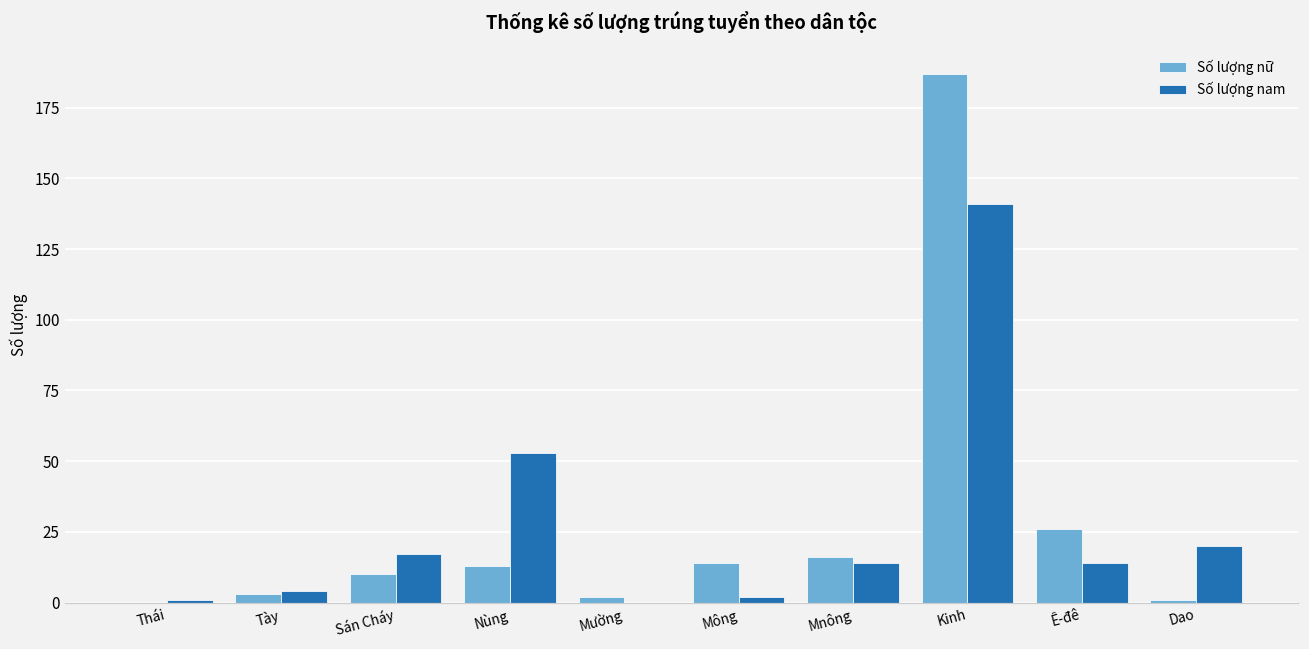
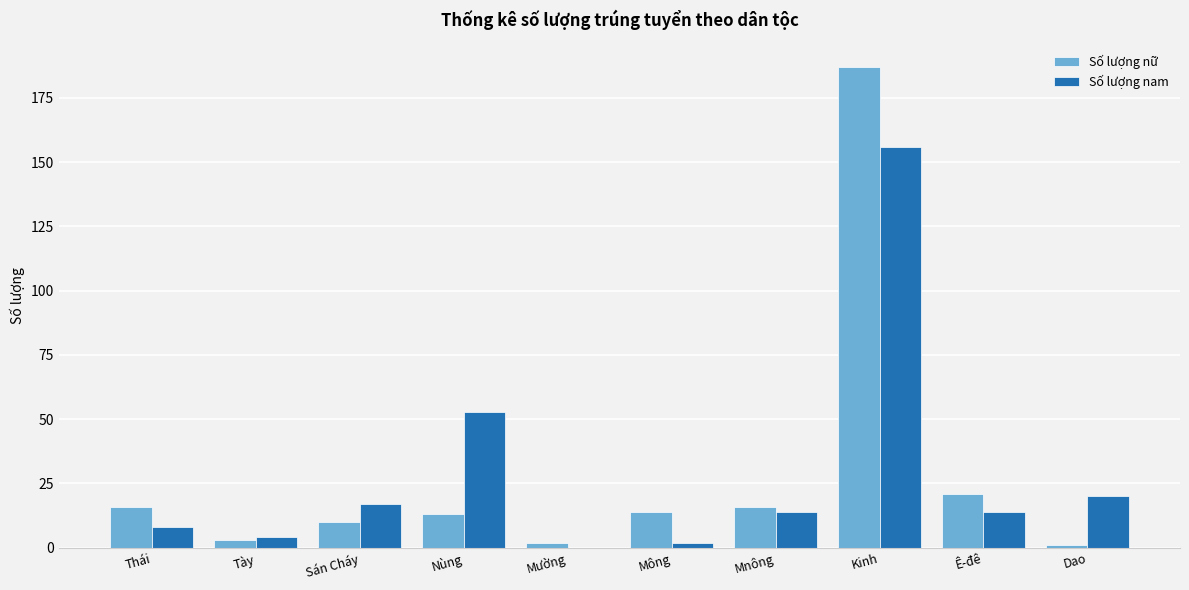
Số lượng nữ, Thái: 0 -> 16
Số lượng nam, Thái: 1 -> 8
Số lượng nam, Kinh: 141 -> 156
Số lượng nữ, Ê-đê: 26 -> 21
